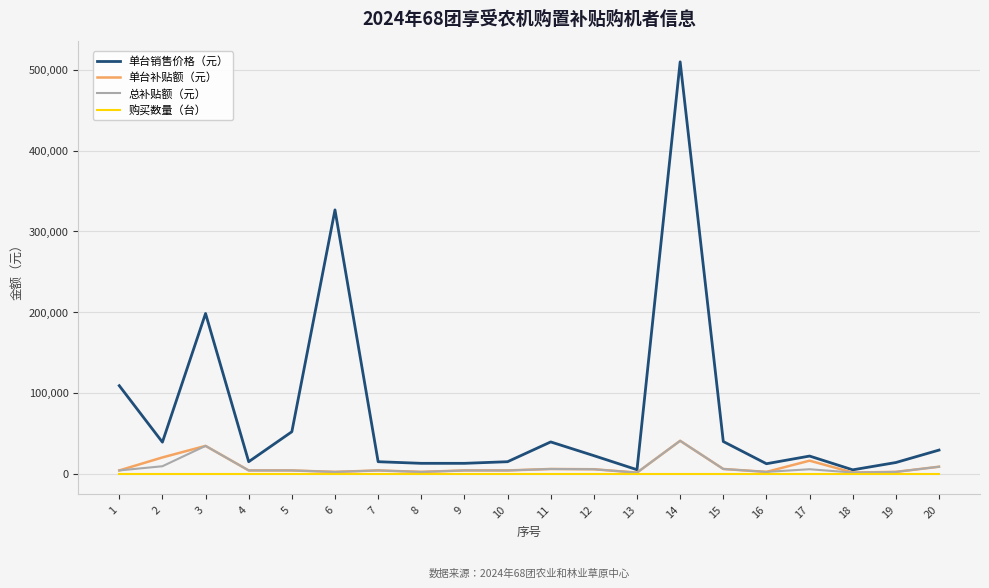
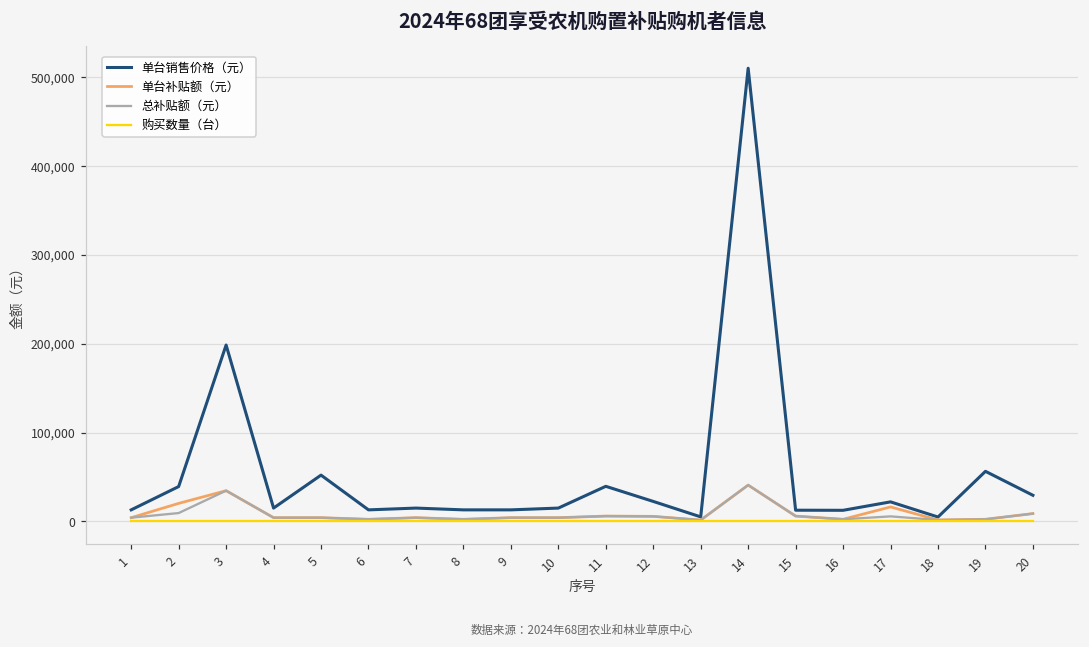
单台销售价格（元）, 1: 110,000 -> 10,000
单台销售价格（元）, 6: 330,000 -> 10,000
单台销售价格（元）, 15: 40,000 -> 10,000
单台销售价格（元）, 19: 10,000 -> 60,000
